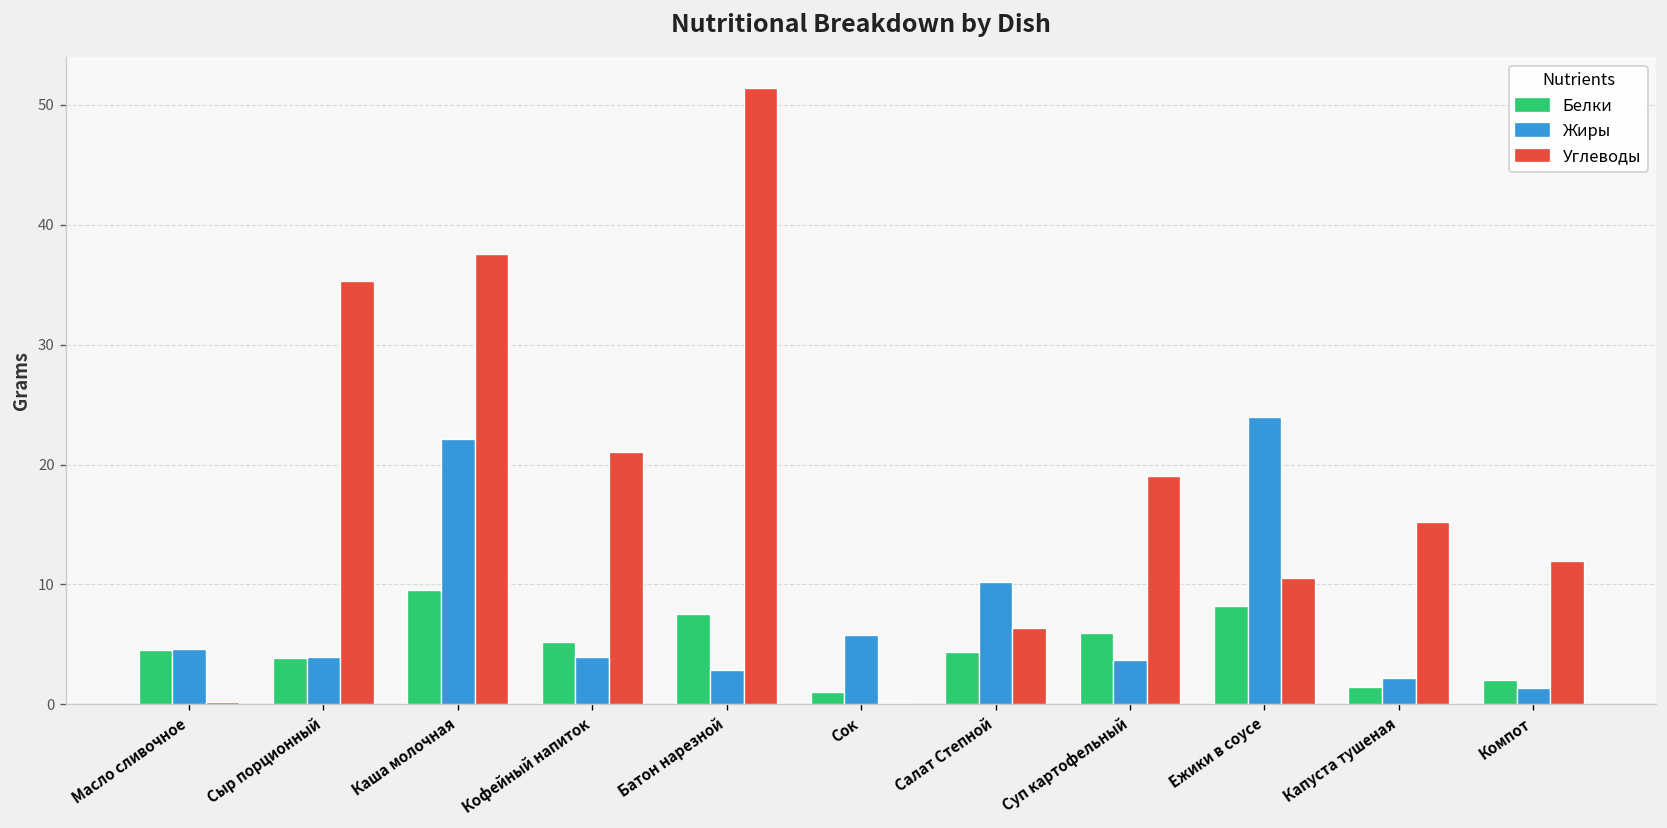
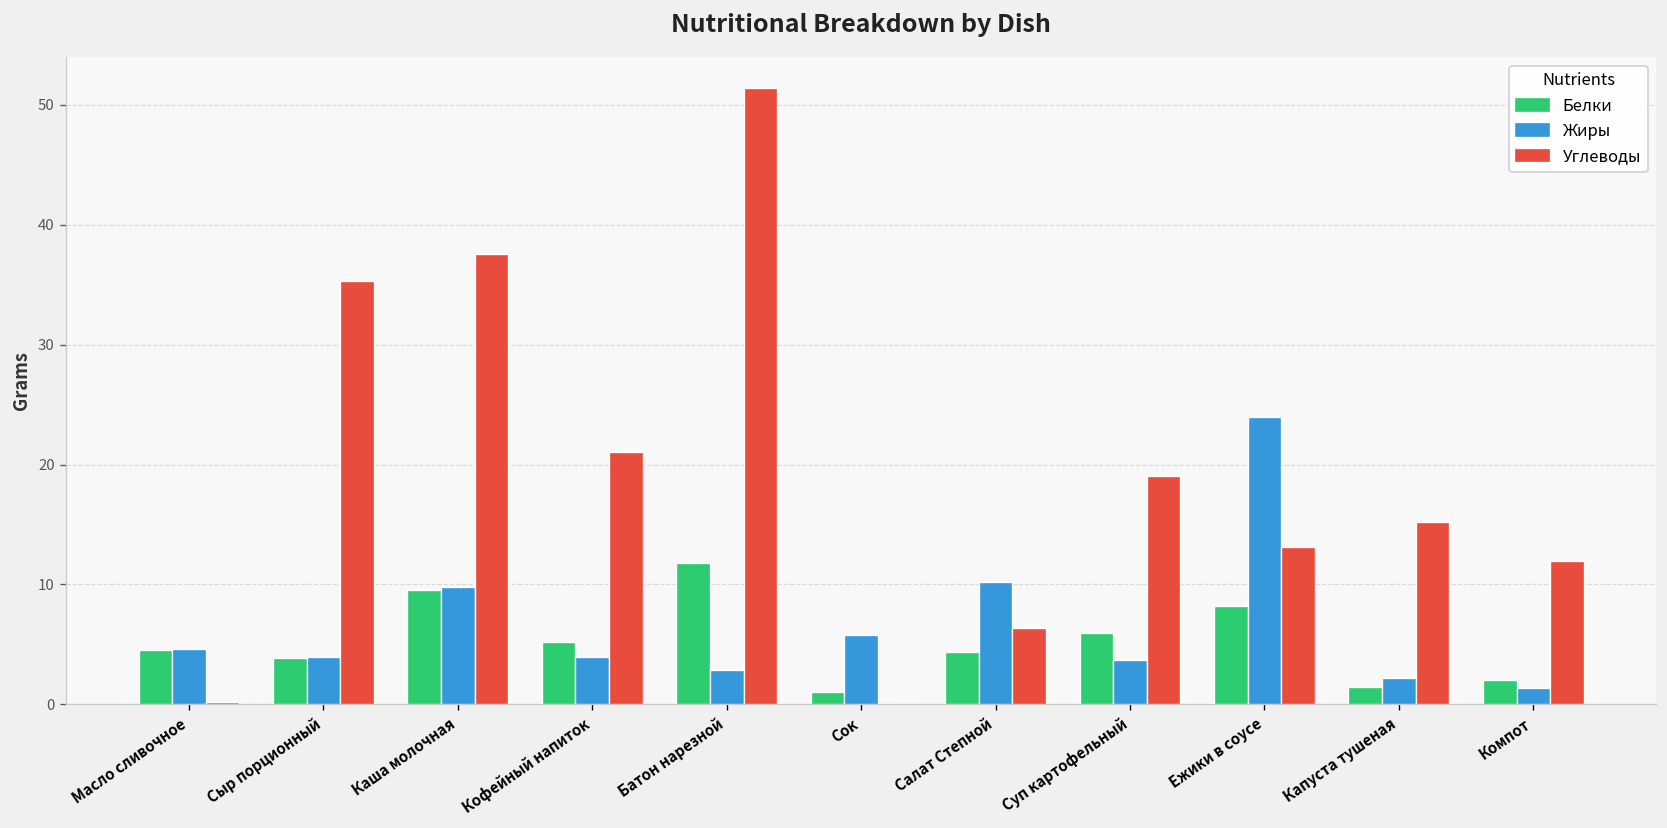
Жиры, Каша молочная: 22 -> 10
Белки, Батон нарезной: 8 -> 12
Углеводы, Ежики в соусе: 11 -> 13
